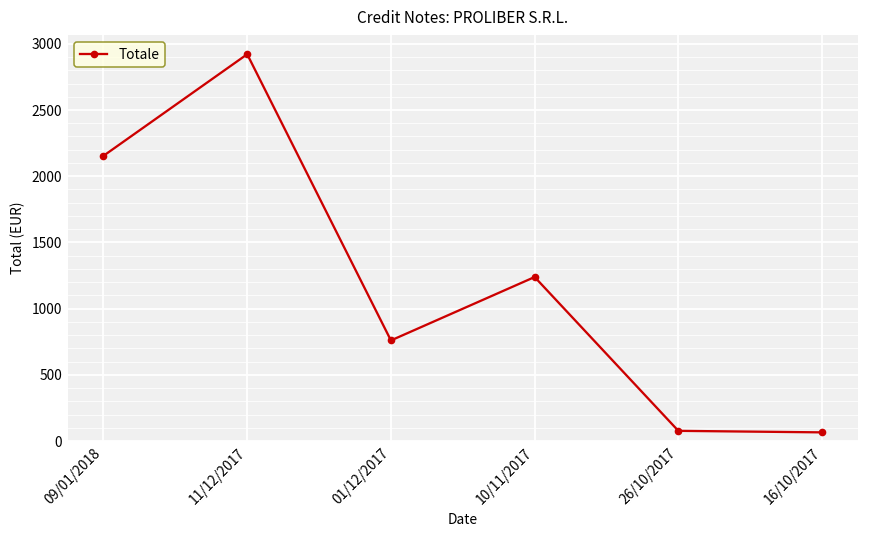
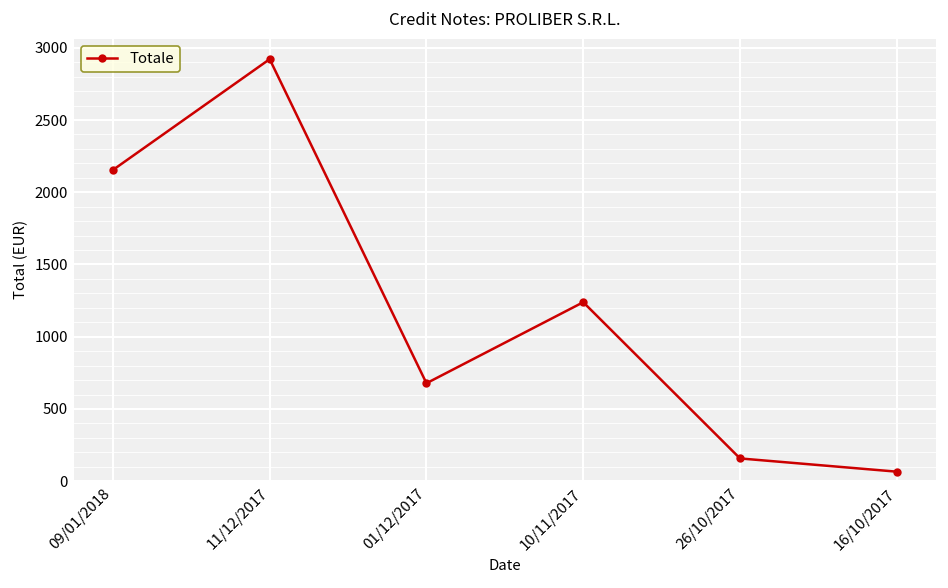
01/12/2017: 760 -> 680
26/10/2017: 80 -> 160
